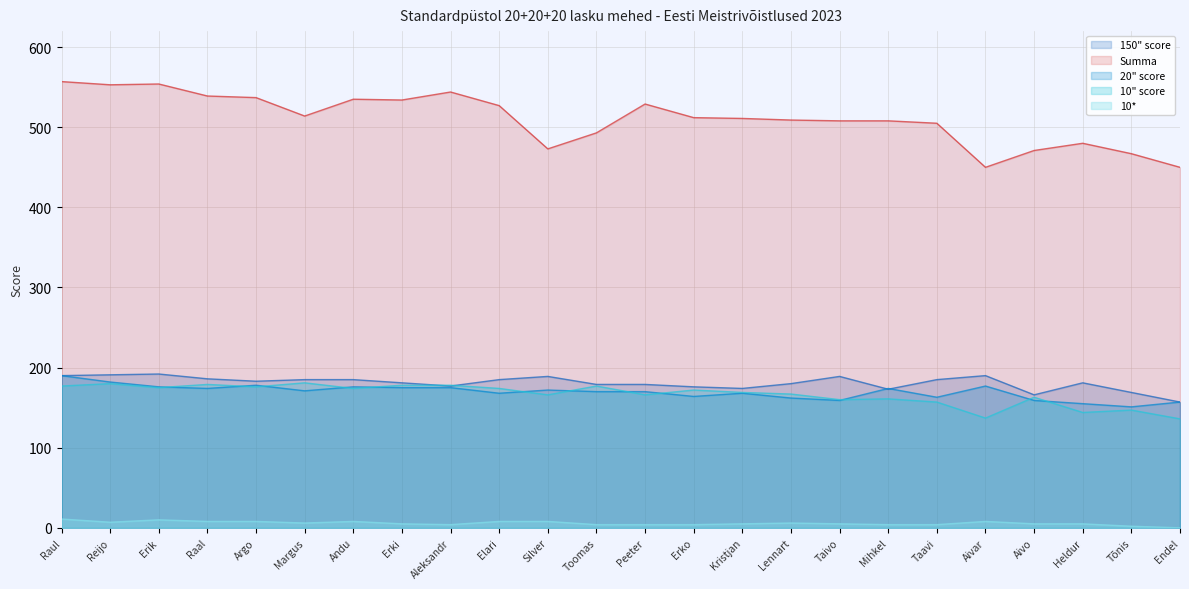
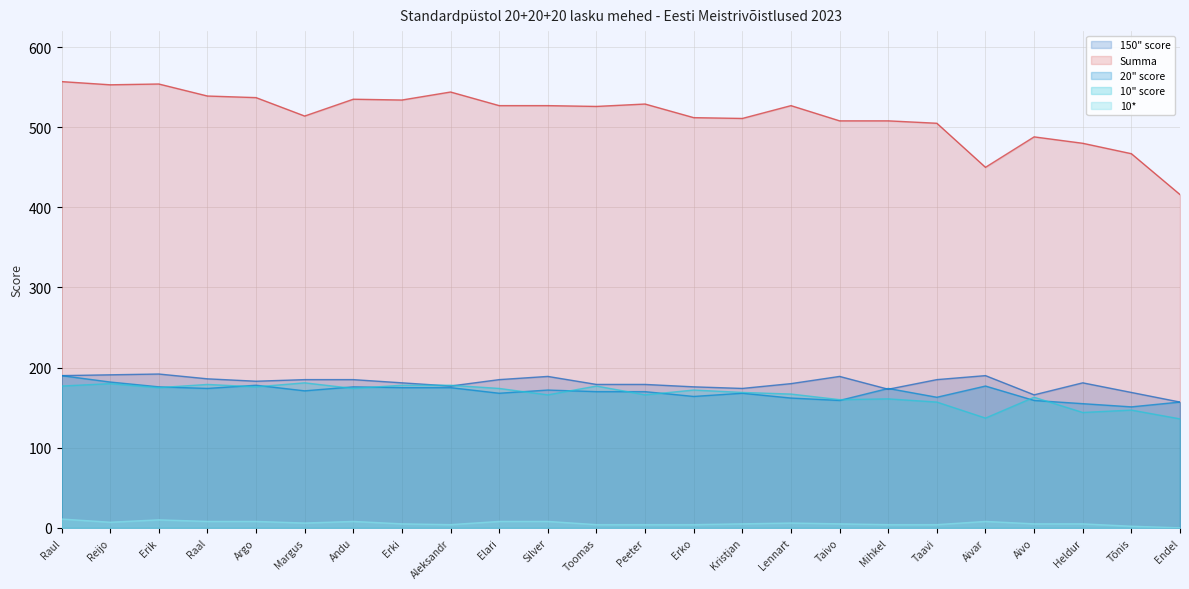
Summa, Silver: 470 -> 530
Summa, Toomas: 490 -> 530
Summa, Lennart: 510 -> 530
Summa, Aivo: 470 -> 490
Summa, Endel: 450 -> 420
